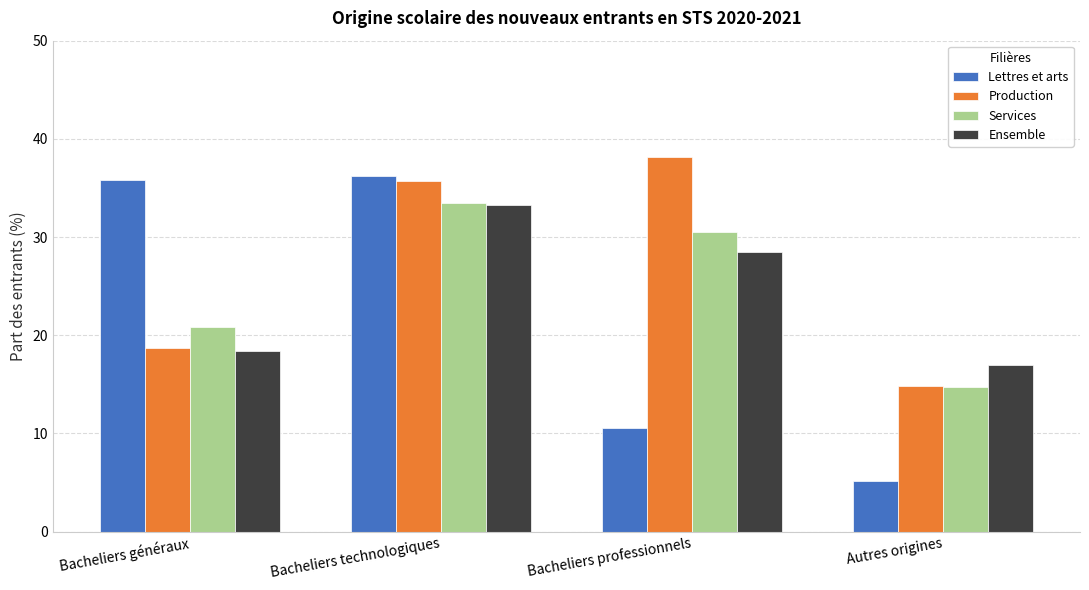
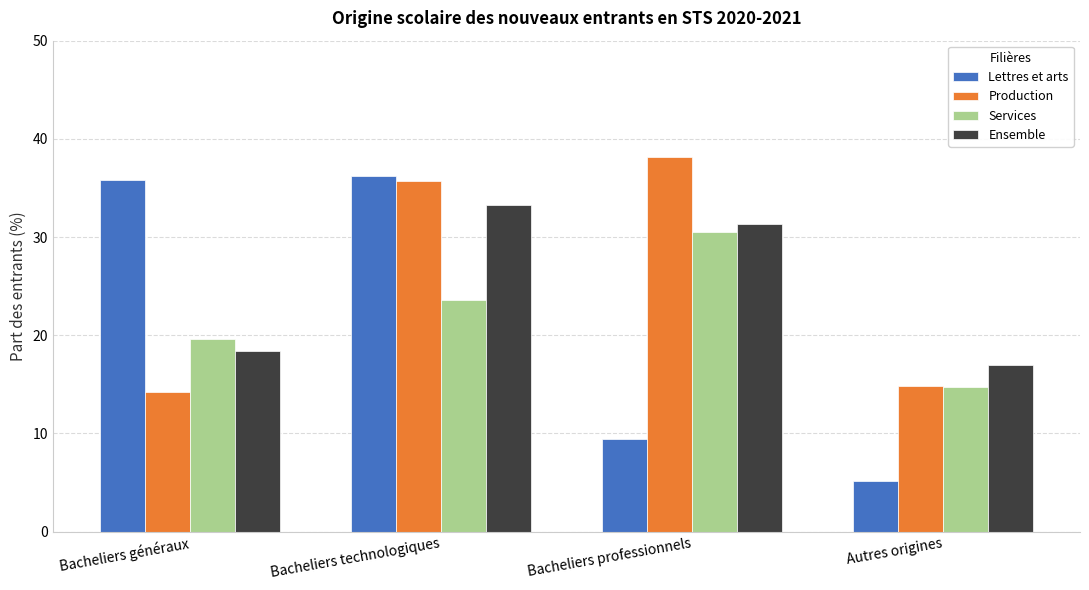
Production, Bacheliers généraux: 19 -> 14
Services, Bacheliers généraux: 21 -> 20
Services, Bacheliers technologiques: 34 -> 24
Lettres et arts, Bacheliers professionnels: 11 -> 9
Ensemble, Bacheliers professionnels: 29 -> 31
